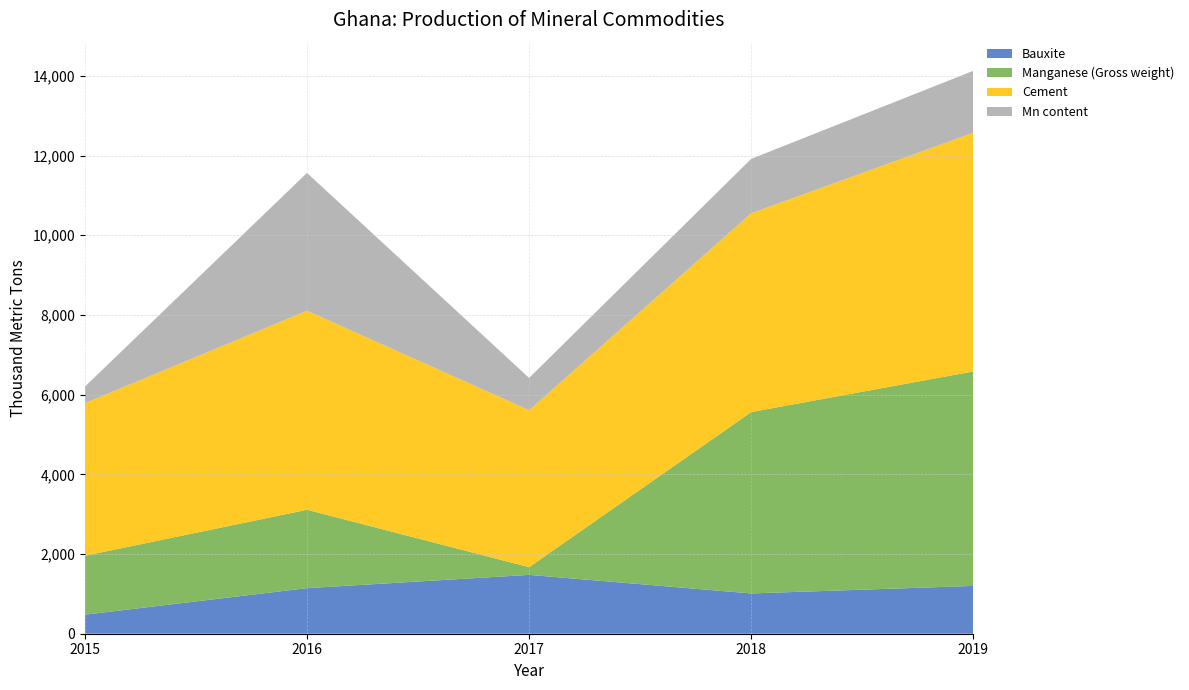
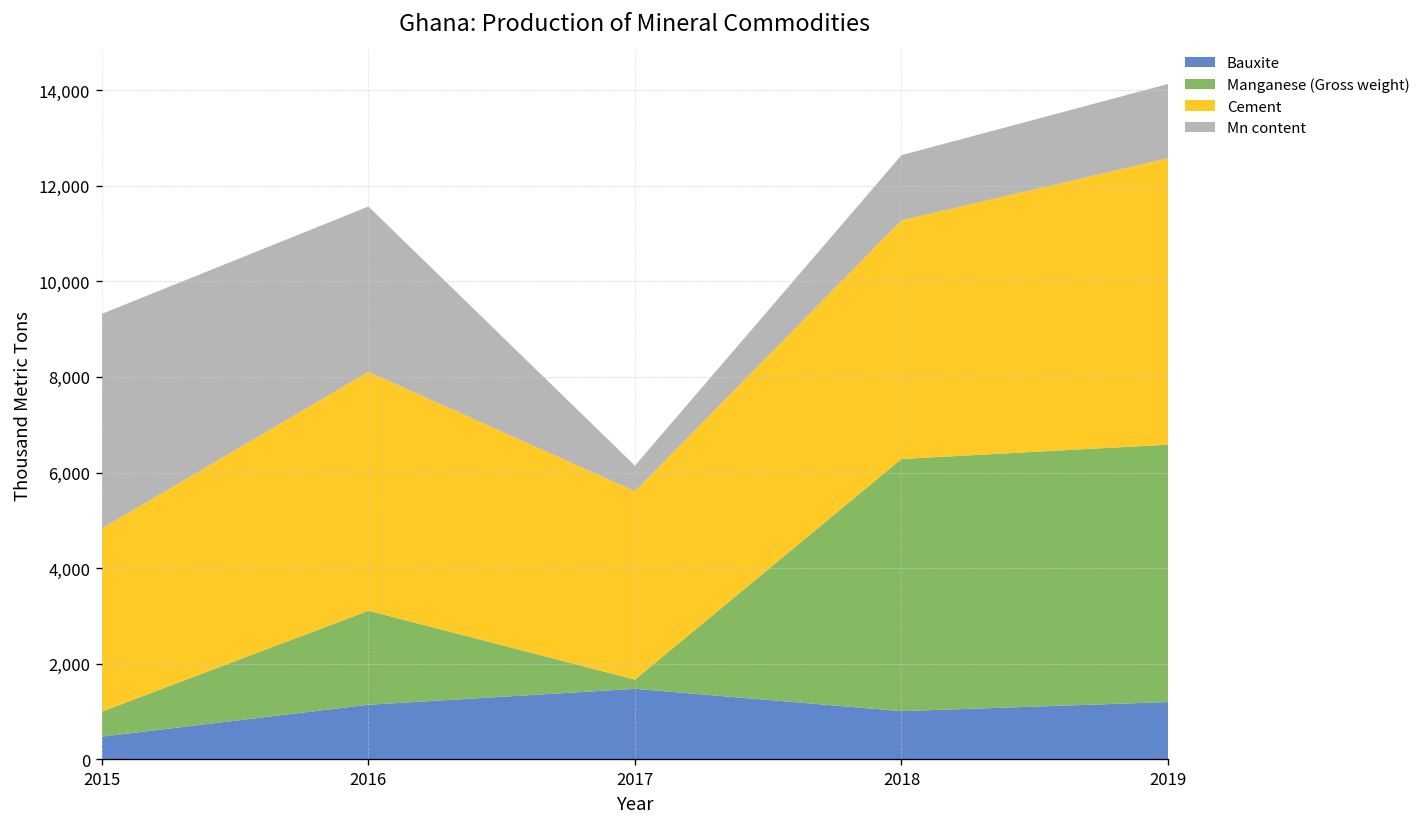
Manganese (Gross weight), 2015: 1,500 -> 500
Mn content, 2015: 400 -> 4,500
Mn content, 2017: 800 -> 500
Manganese (Gross weight), 2018: 4,600 -> 5,300
